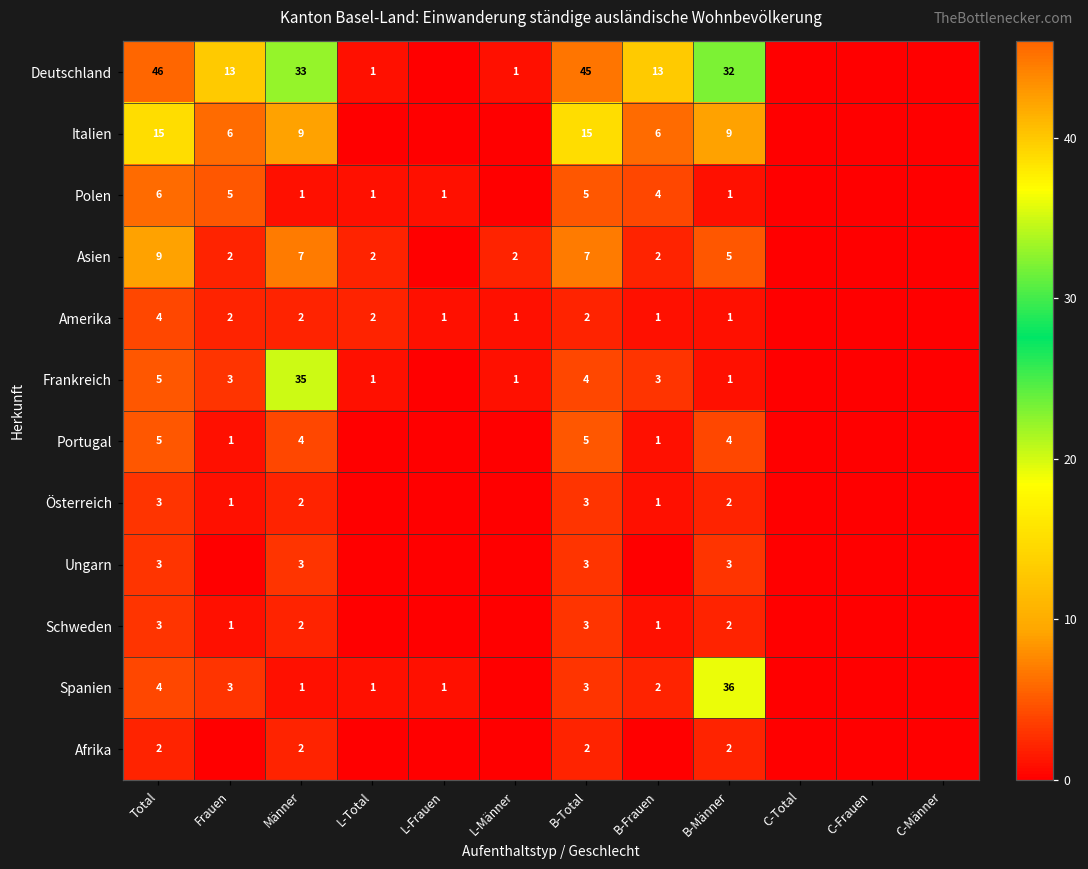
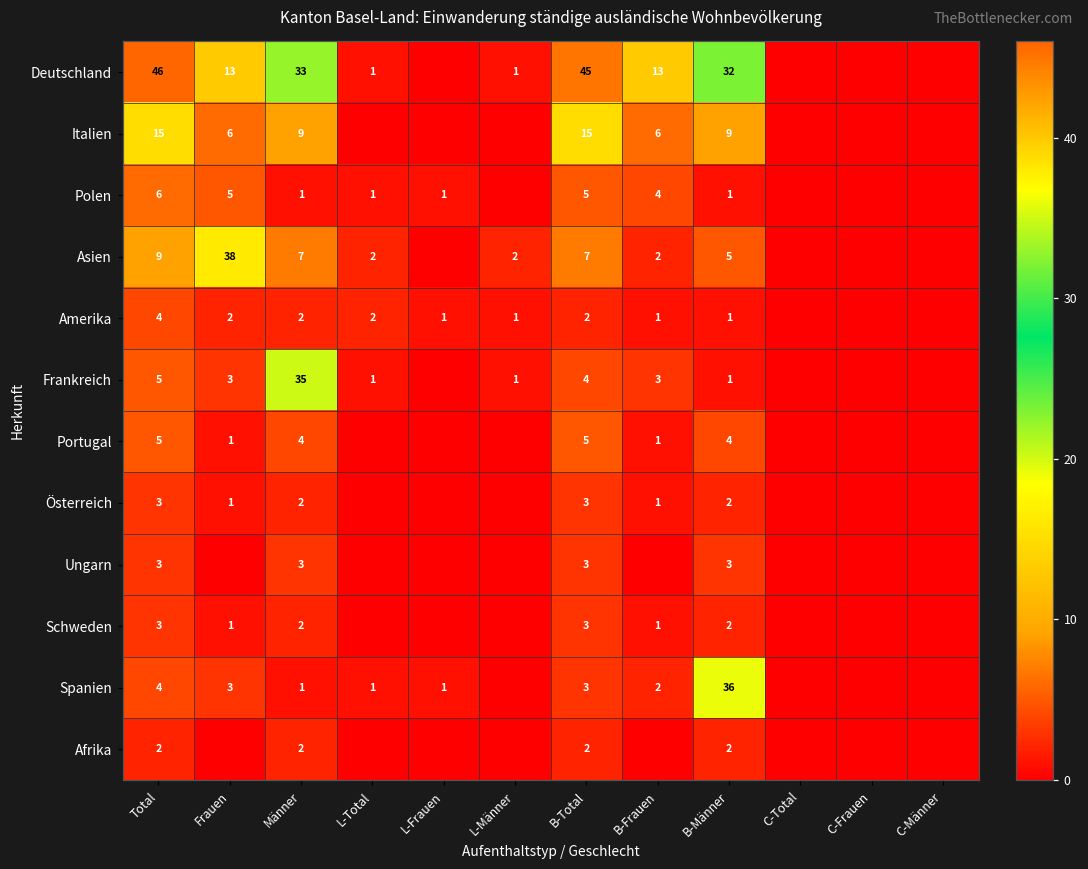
Asien, Frauen: 2 -> 38
